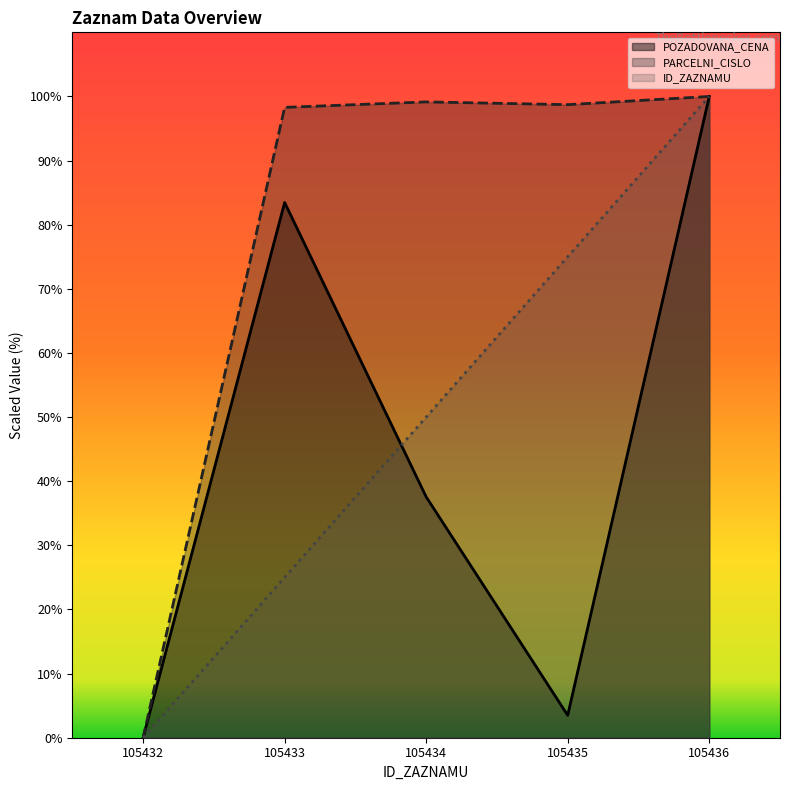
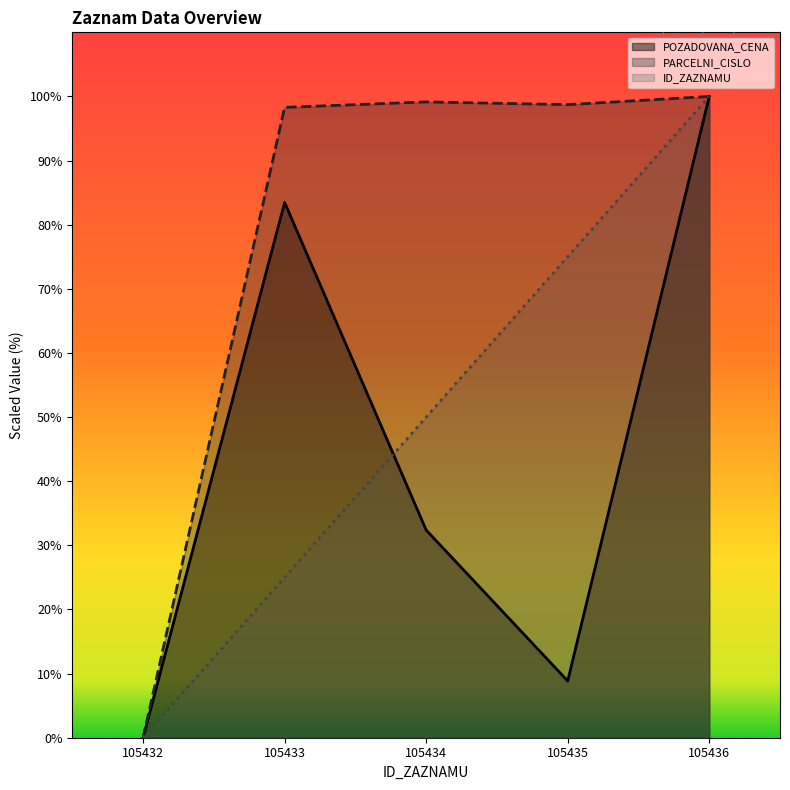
POZADOVANA_CENA, 105434: 38% -> 32%
POZADOVANA_CENA, 105435: 3% -> 9%
